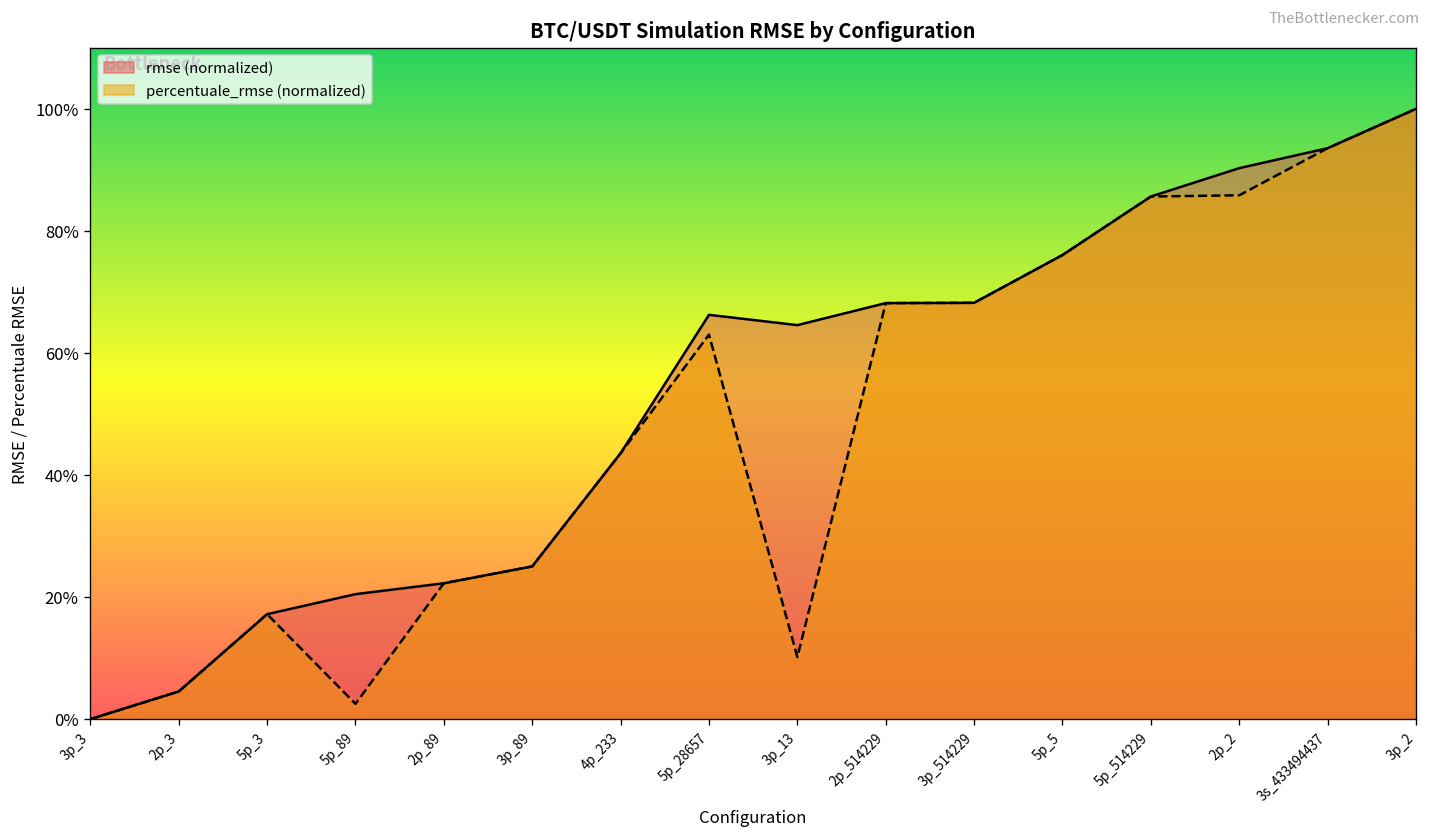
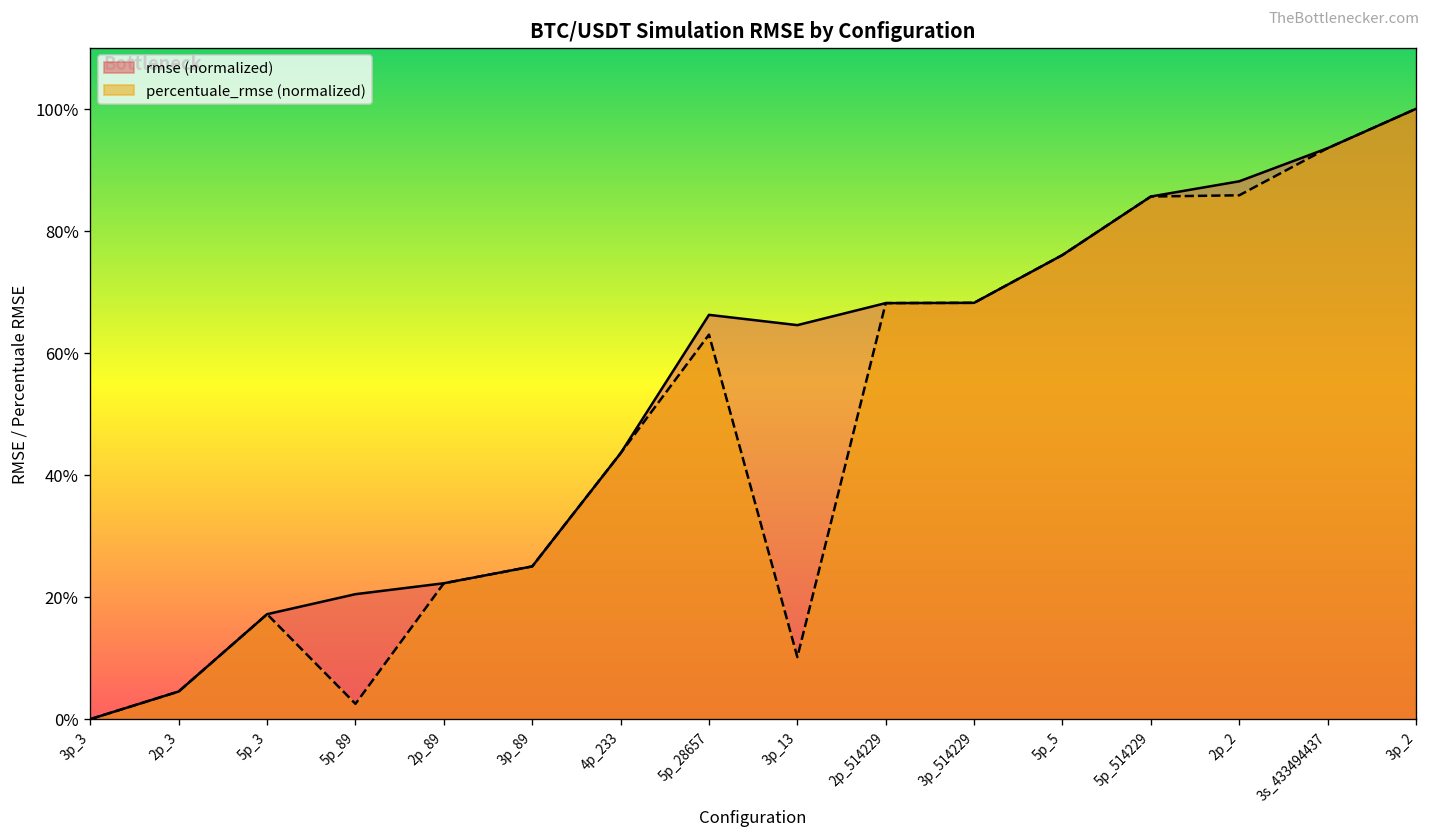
rmse (normalized), 2p_2: 90% -> 88%
